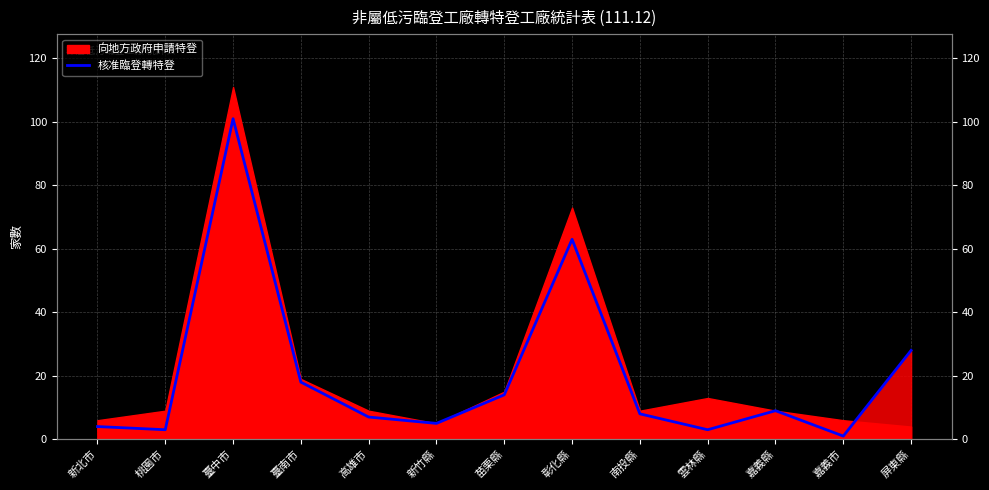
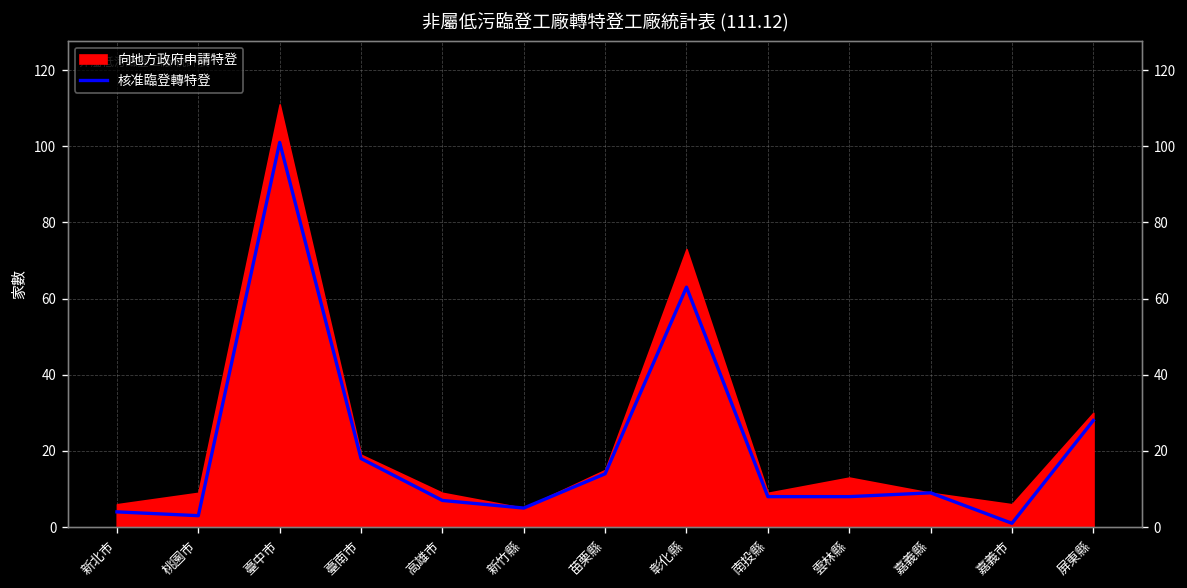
核准臨登轉特登, 雲林縣: 3 -> 8
向地方政府申請特登, 屏東縣: 4 -> 30
